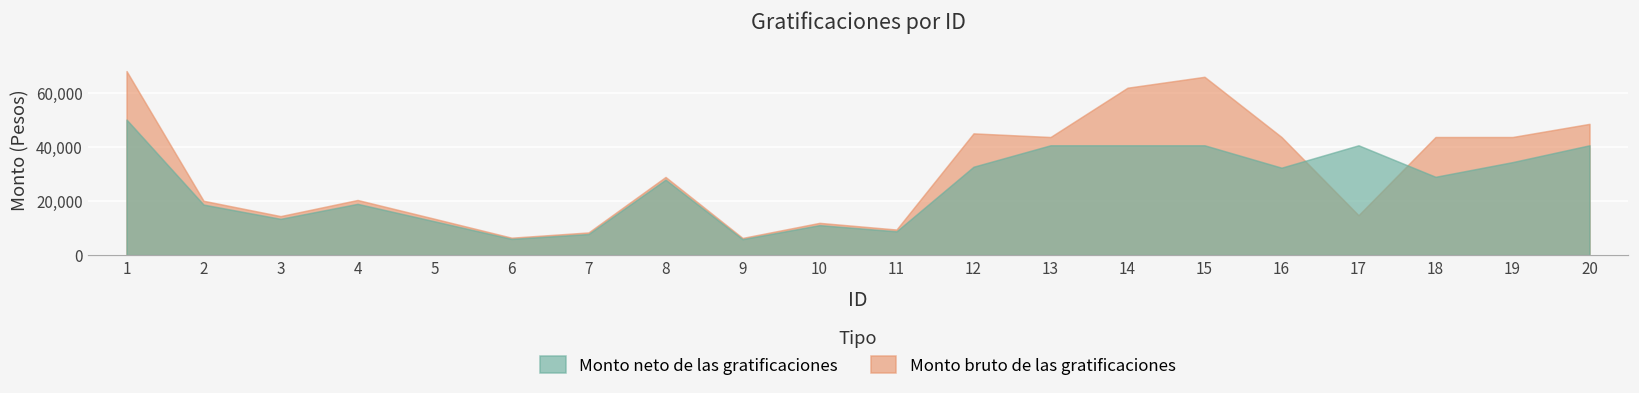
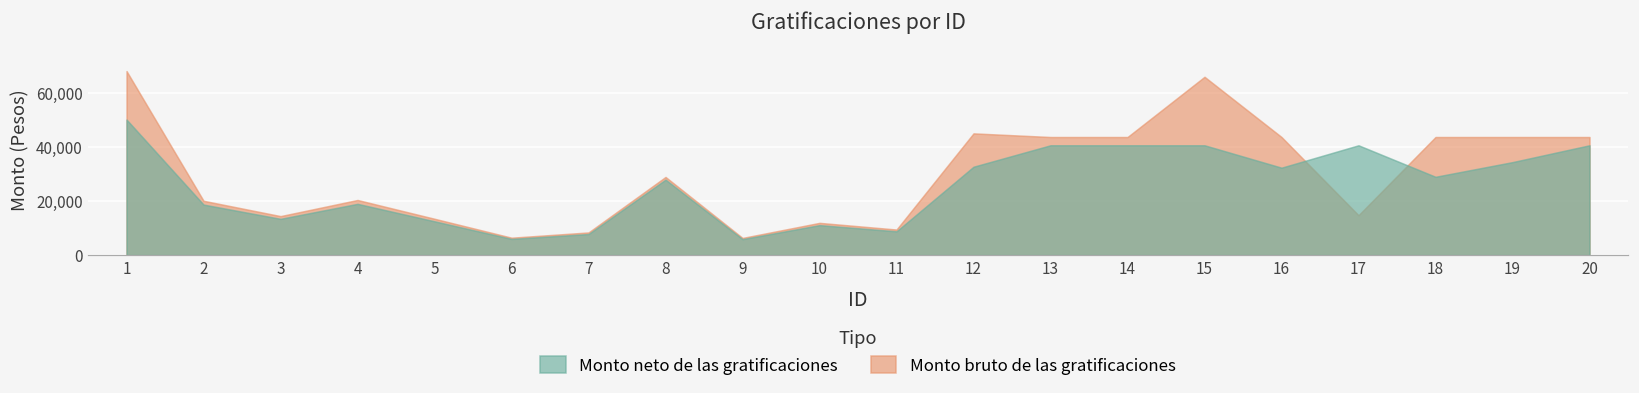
Monto bruto de las gratificaciones, 14: 62,000 -> 44,000
Monto bruto de las gratificaciones, 20: 49,000 -> 44,000
